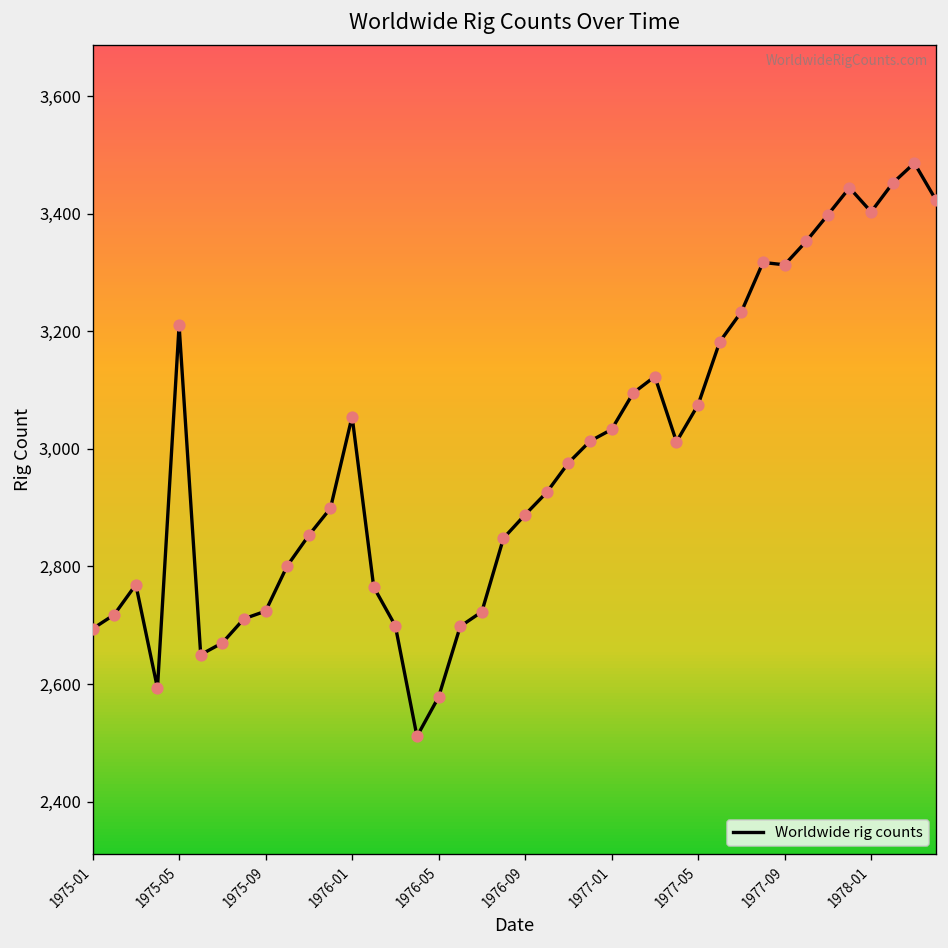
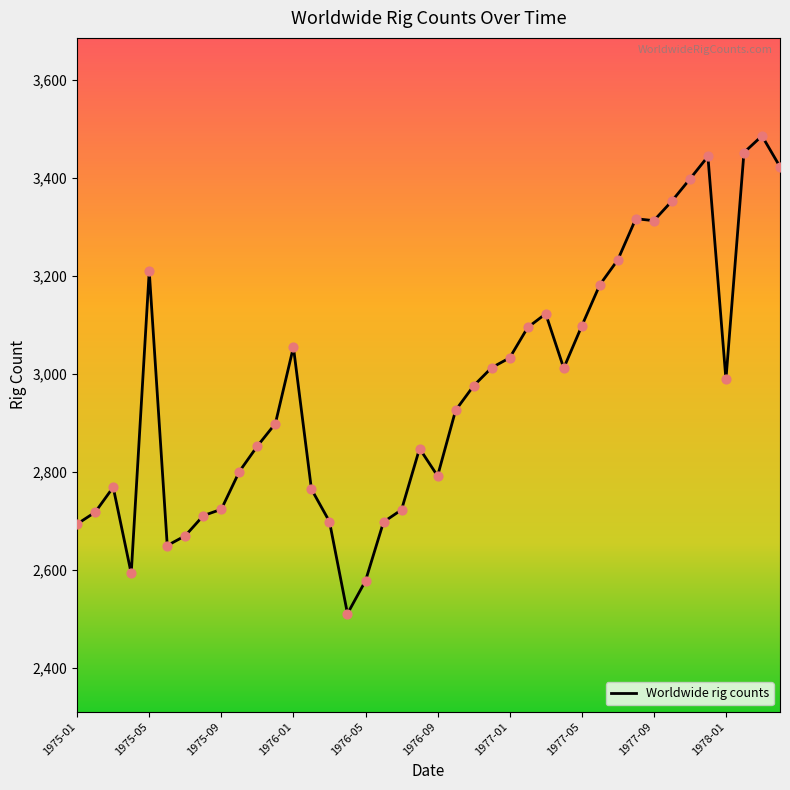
1976-09: 2,890 -> 2,790
1977-05: 3,080 -> 3,100
1978-01: 3,400 -> 2,990
